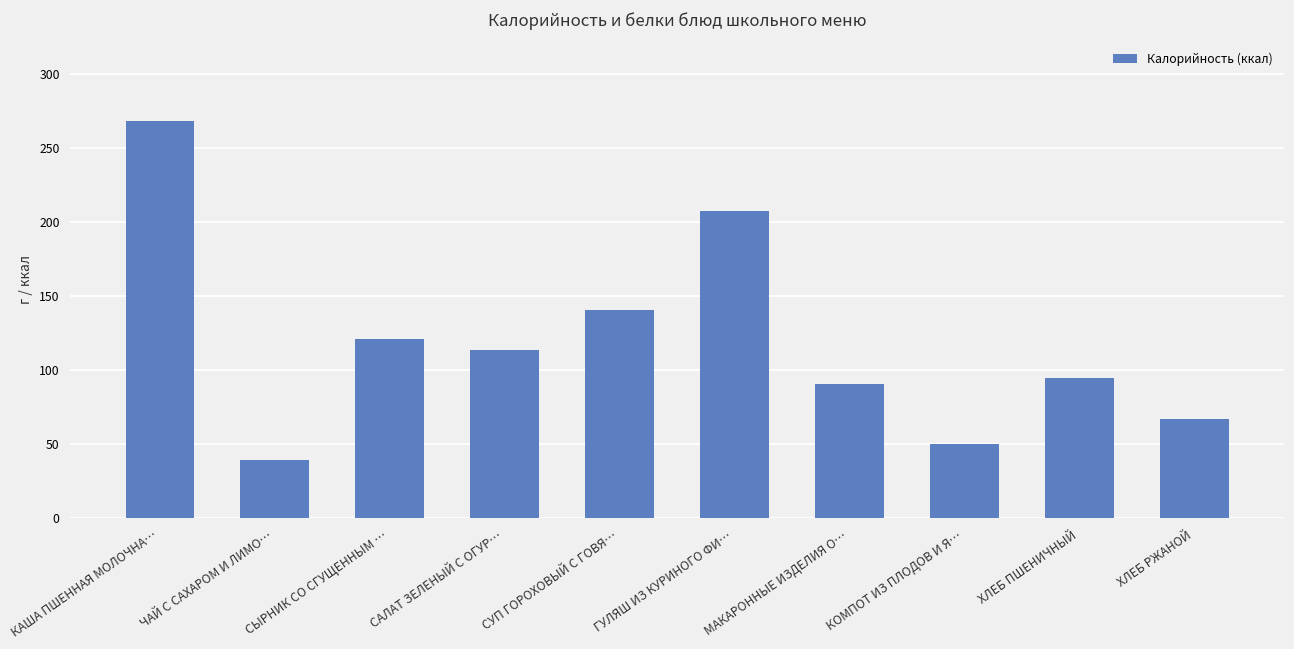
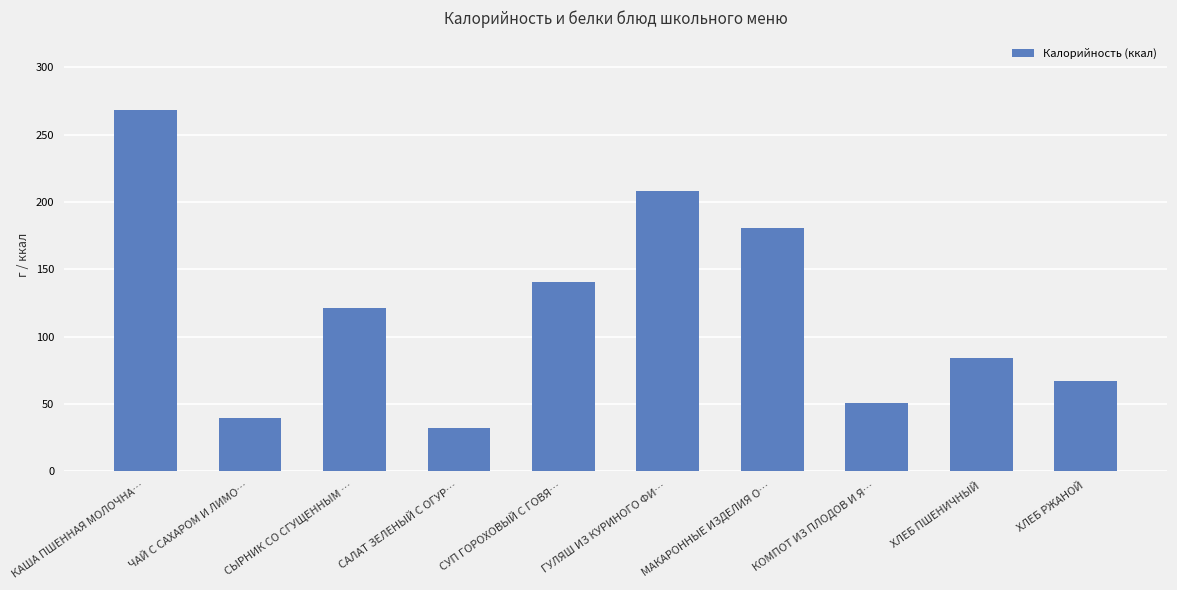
САЛАТ ЗЕЛЕНЫЙ С ОГУР…: 114 -> 32
МАКАРОННЫЕ ИЗДЕЛИЯ О…: 91 -> 181
ХЛЕБ ПШЕНИЧНЫЙ: 95 -> 84
